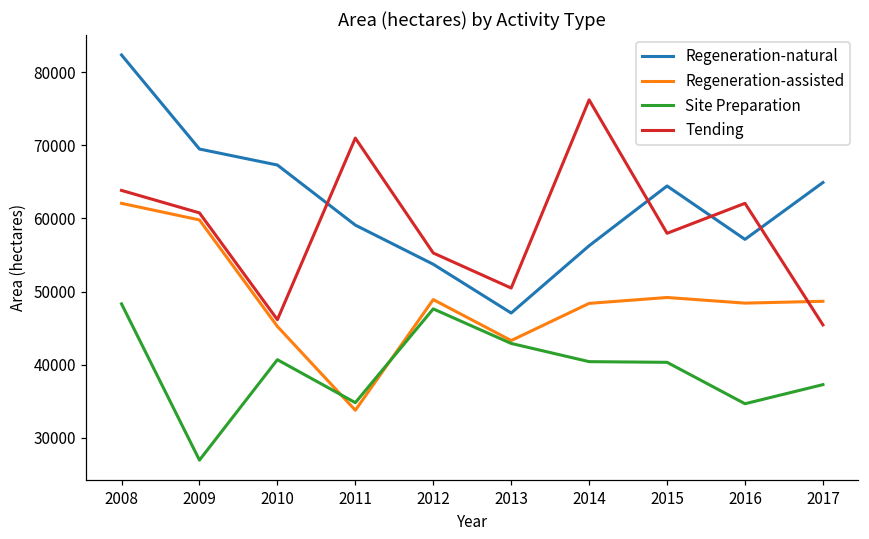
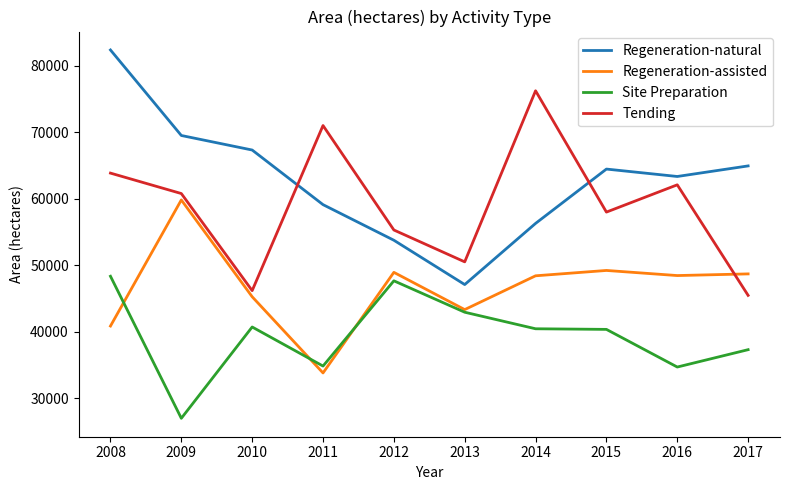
Regeneration-assisted, 2008: 62000 -> 41000
Regeneration-natural, 2016: 57000 -> 63000
